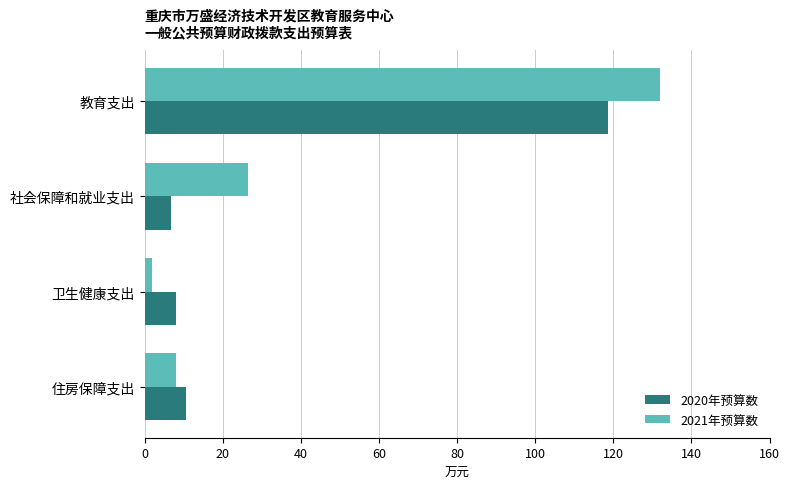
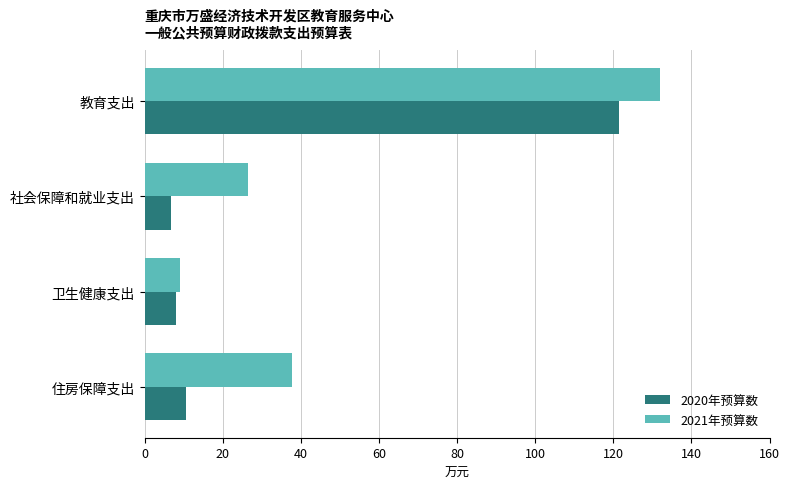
2020年预算数, 教育支出: 119 -> 122
2021年预算数, 卫生健康支出: 2 -> 9
2021年预算数, 住房保障支出: 8 -> 38
